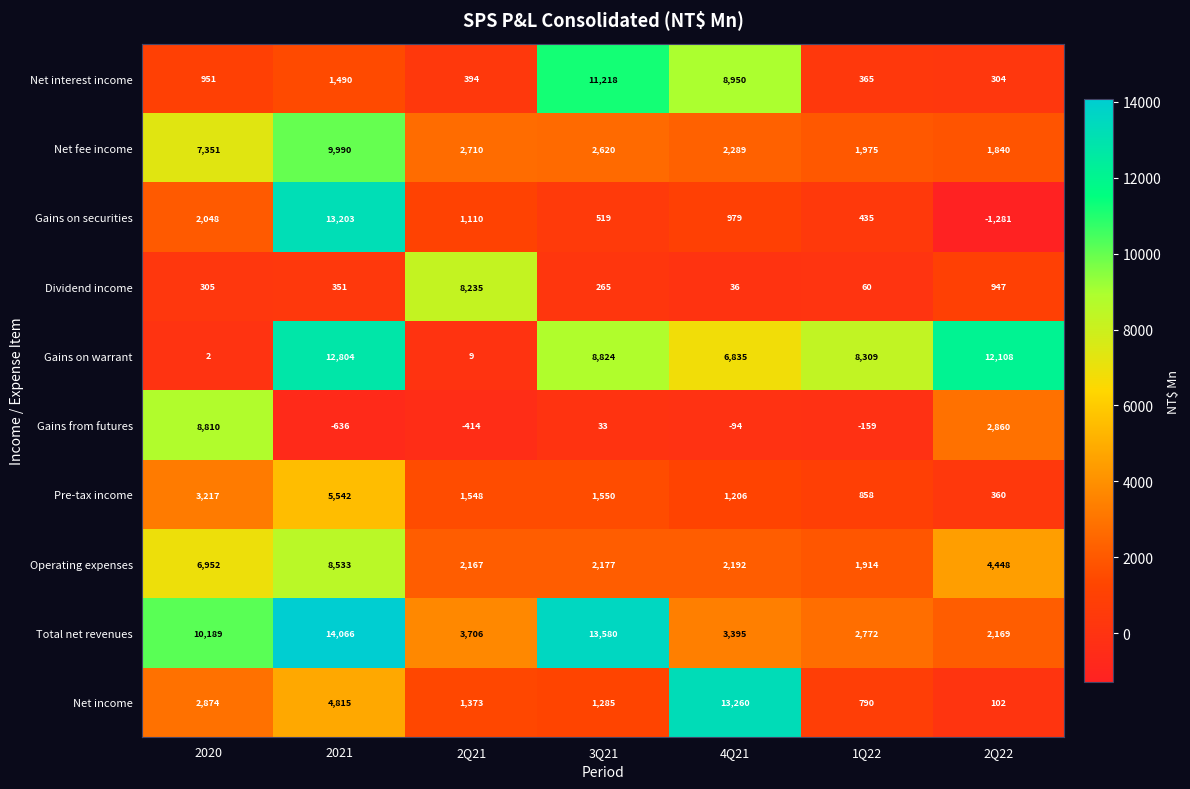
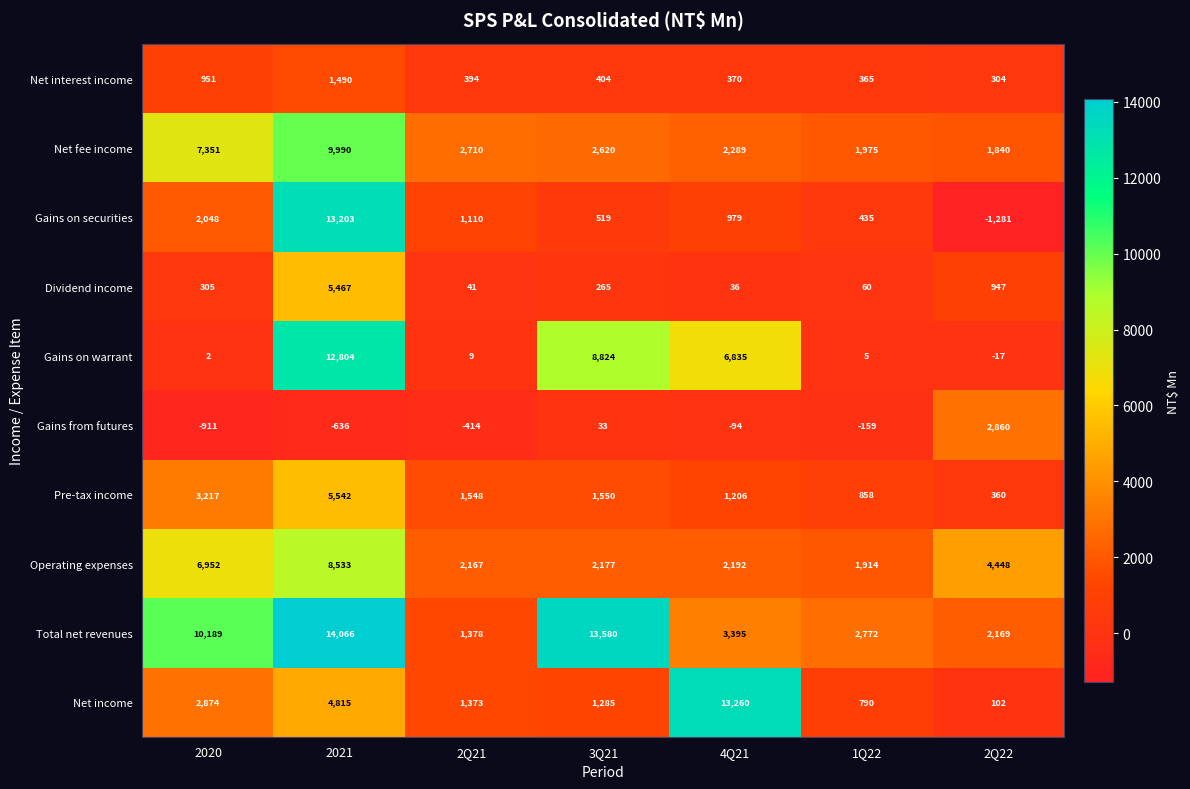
Net interest income, 3Q21: 11,218 -> 404
Net interest income, 4Q21: 8,950 -> 370
Dividend income, 2021: 351 -> 5,467
Dividend income, 2Q21: 8,235 -> 41
Gains on warrant, 1Q22: 8,309 -> 5
Gains on warrant, 2Q22: 12,108 -> -17
Gains from futures, 2020: 8,810 -> -911
Total net revenues, 2Q21: 3,706 -> 1,378
